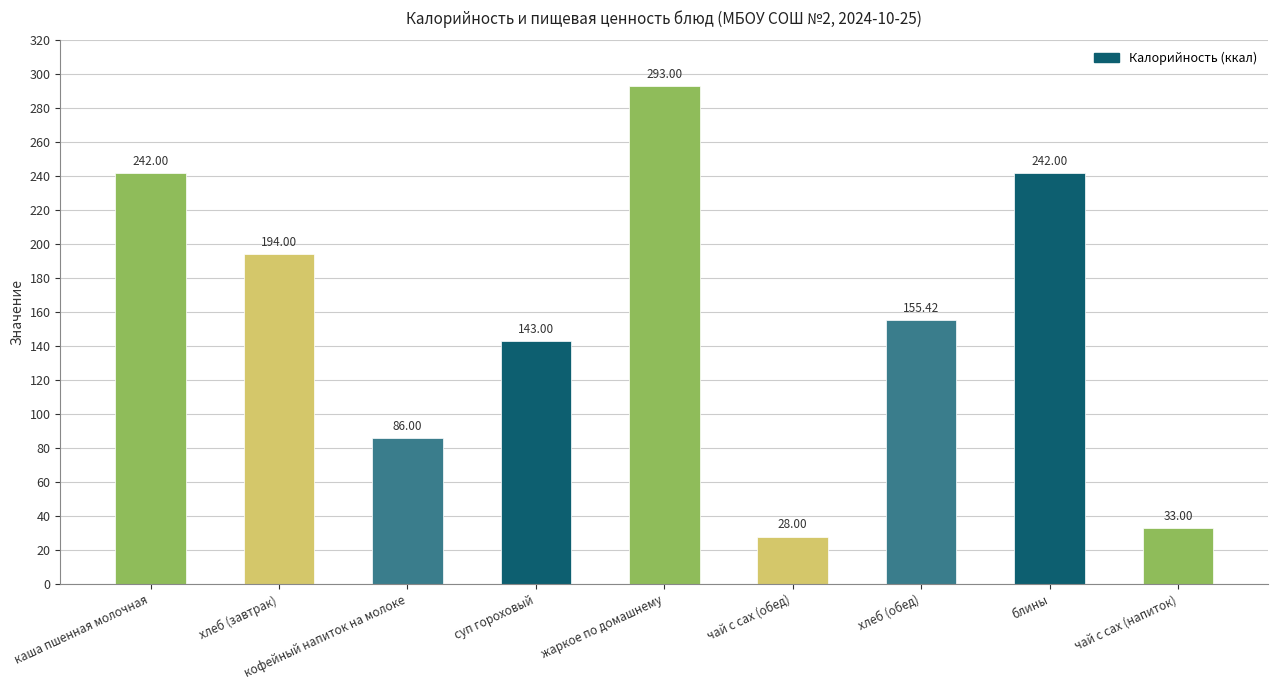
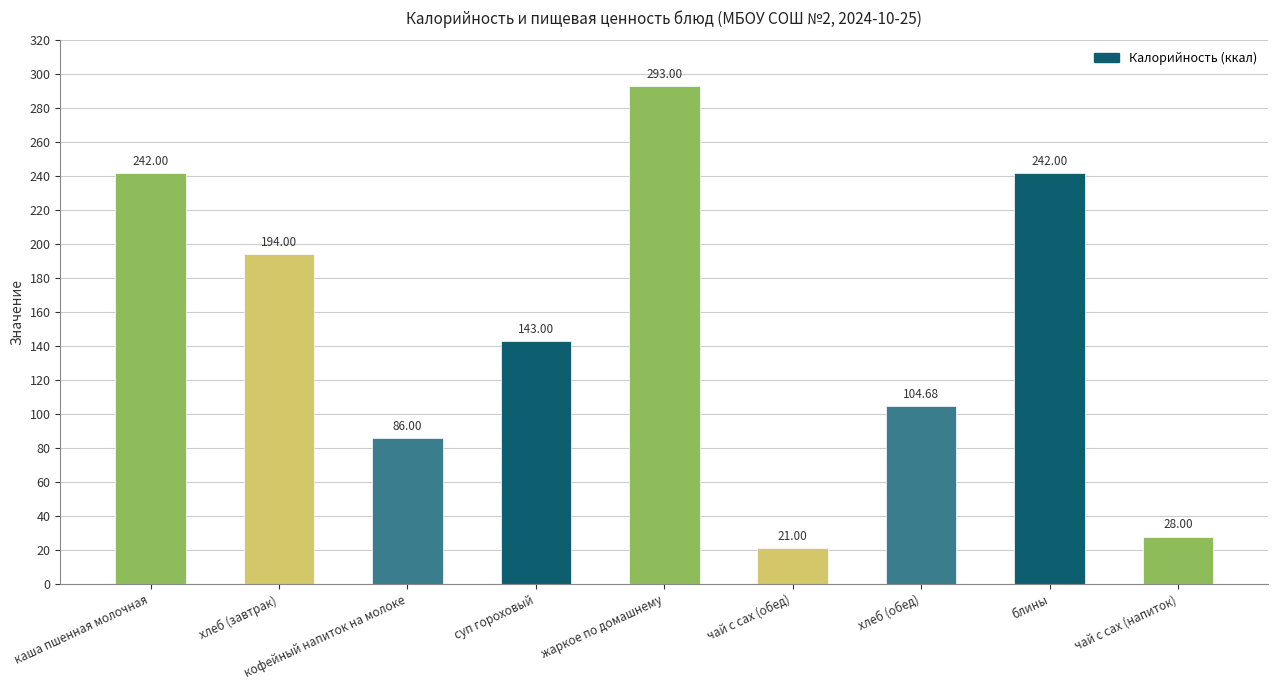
чай с сах (обед): 28.00 -> 21.00
хлеб (обед): 155.42 -> 104.68
чай с сах (напиток): 33.00 -> 28.00
